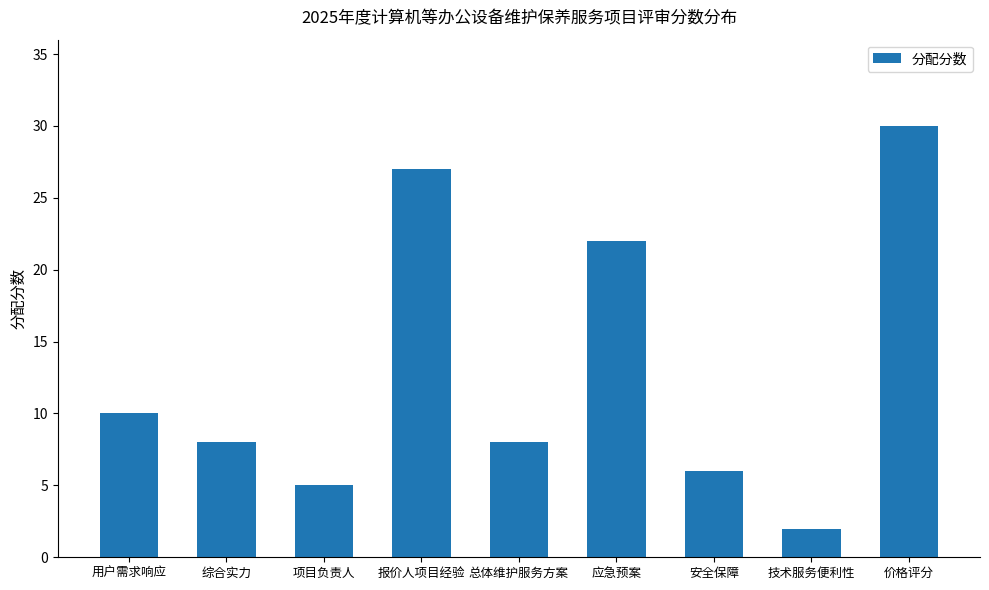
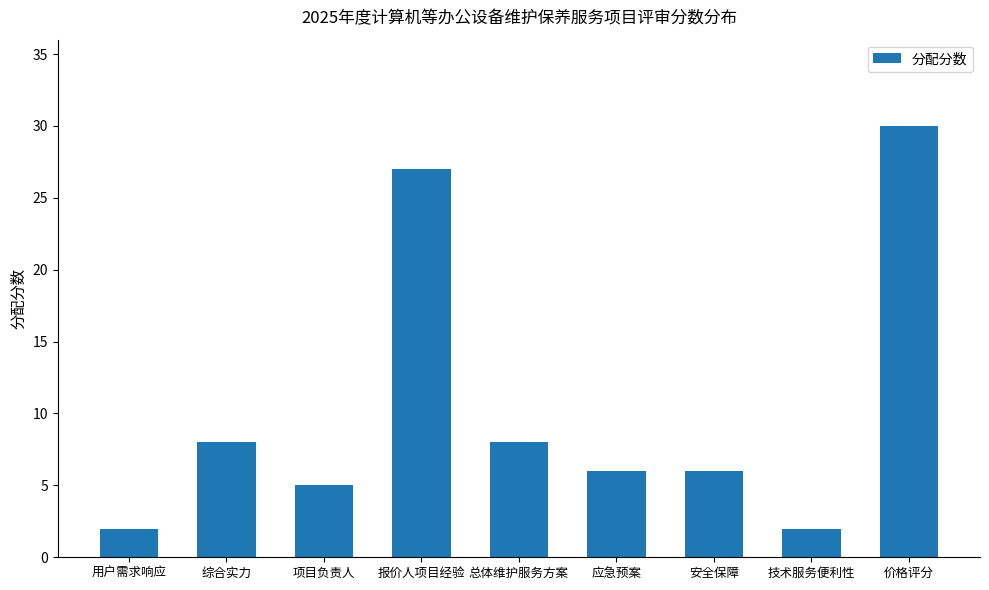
用户需求响应: 10 -> 2
应急预案: 22 -> 6
